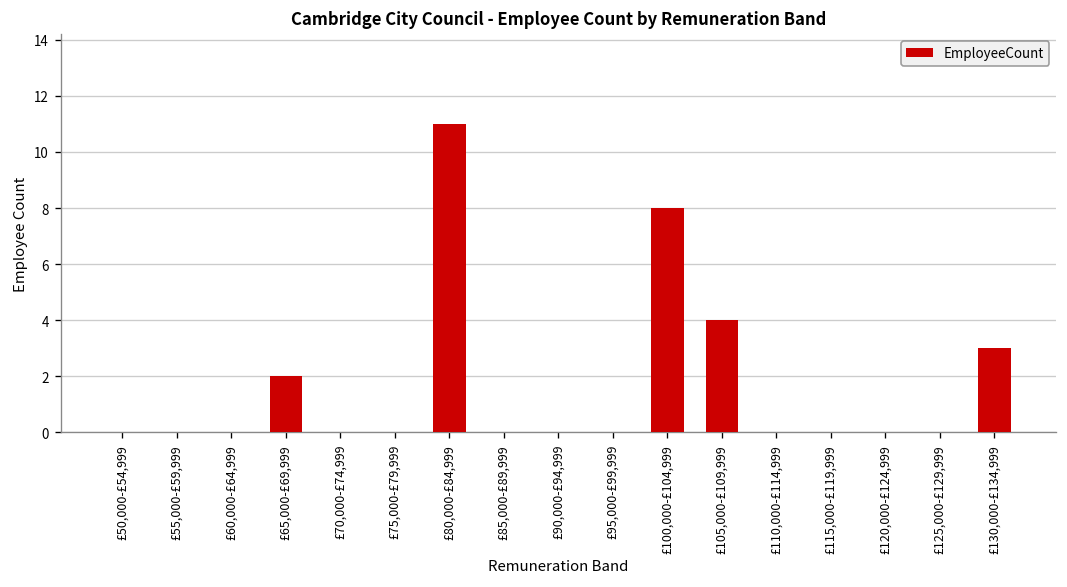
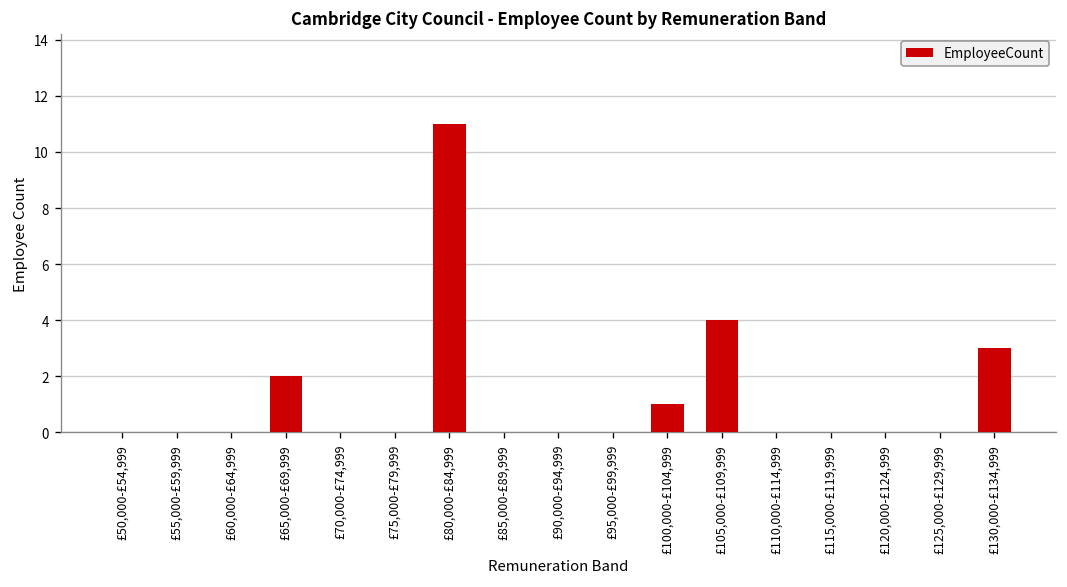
£100,000-£104,999: 8 -> 1
